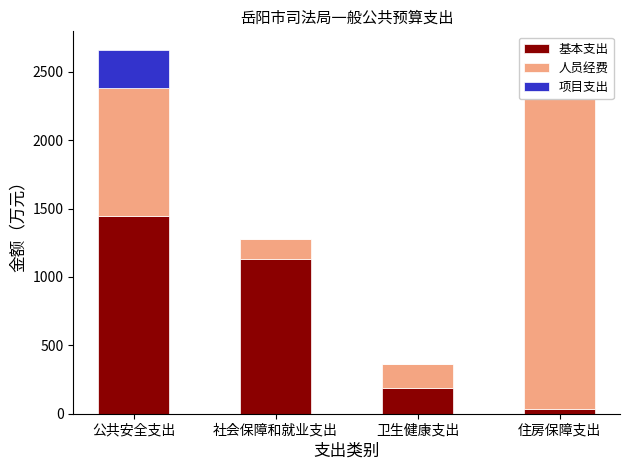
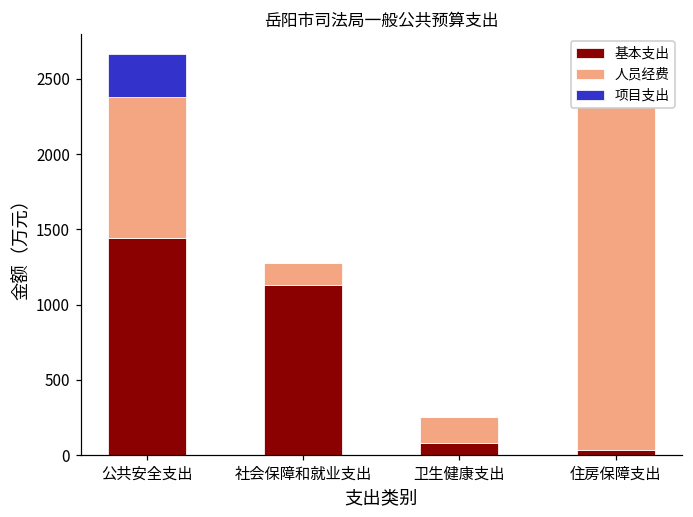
基本支出, 卫生健康支出: 190 -> 80
